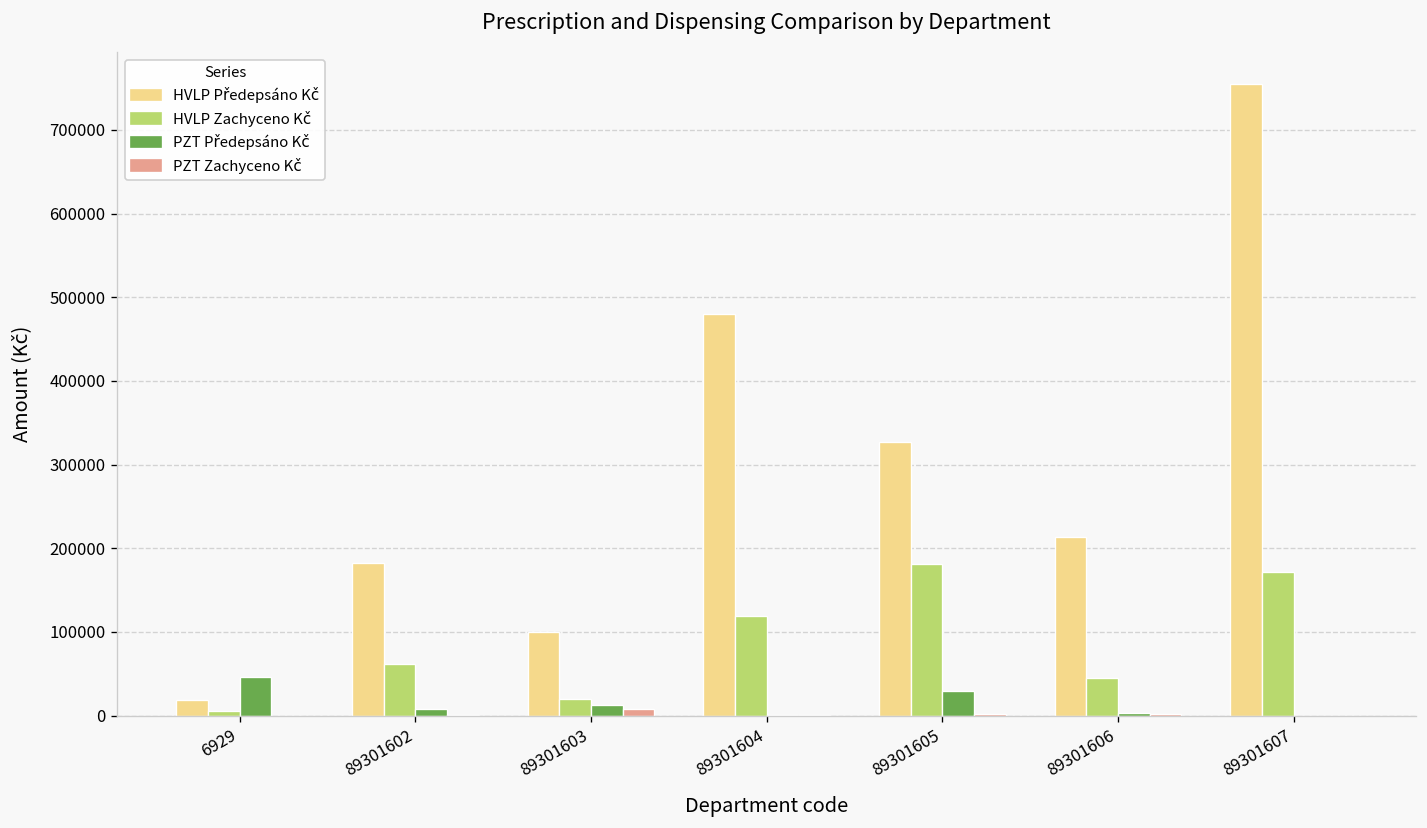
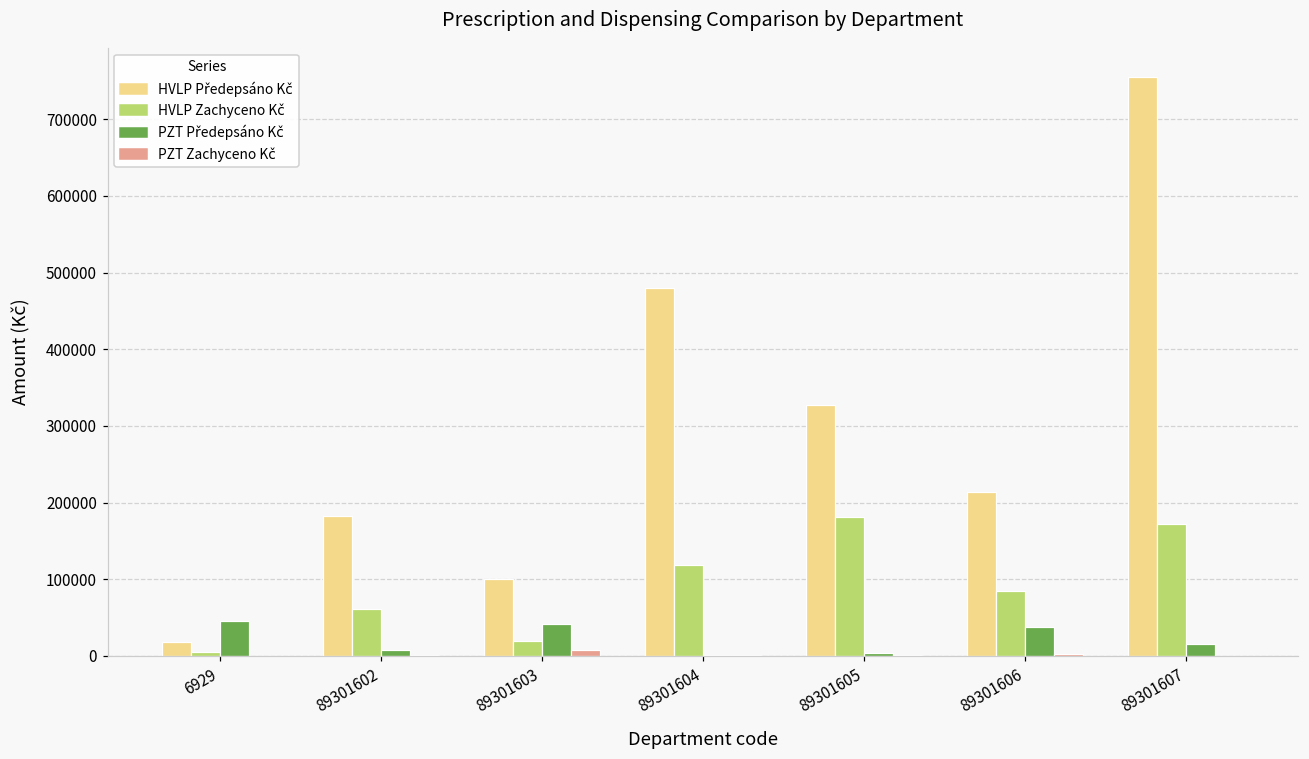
PZT Předepsáno Kč, 89301603: 10000 -> 40000
PZT Předepsáno Kč, 89301605: 30000 -> 0
HVLP Zachyceno Kč, 89301606: 40000 -> 80000
PZT Předepsáno Kč, 89301606: 0 -> 40000
PZT Předepsáno Kč, 89301607: 0 -> 20000
